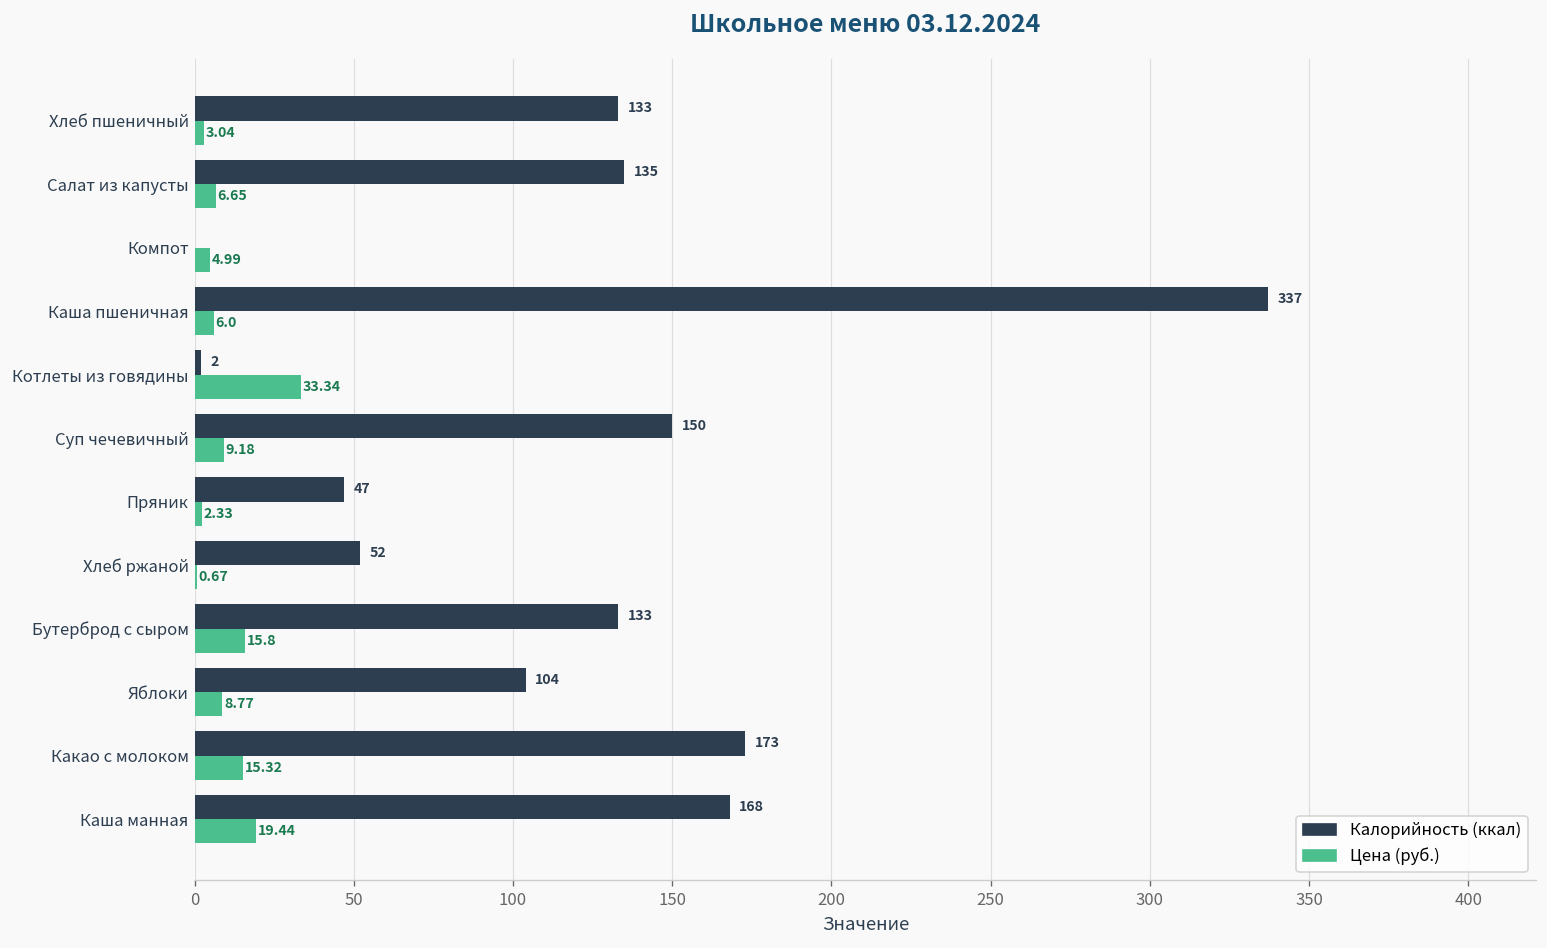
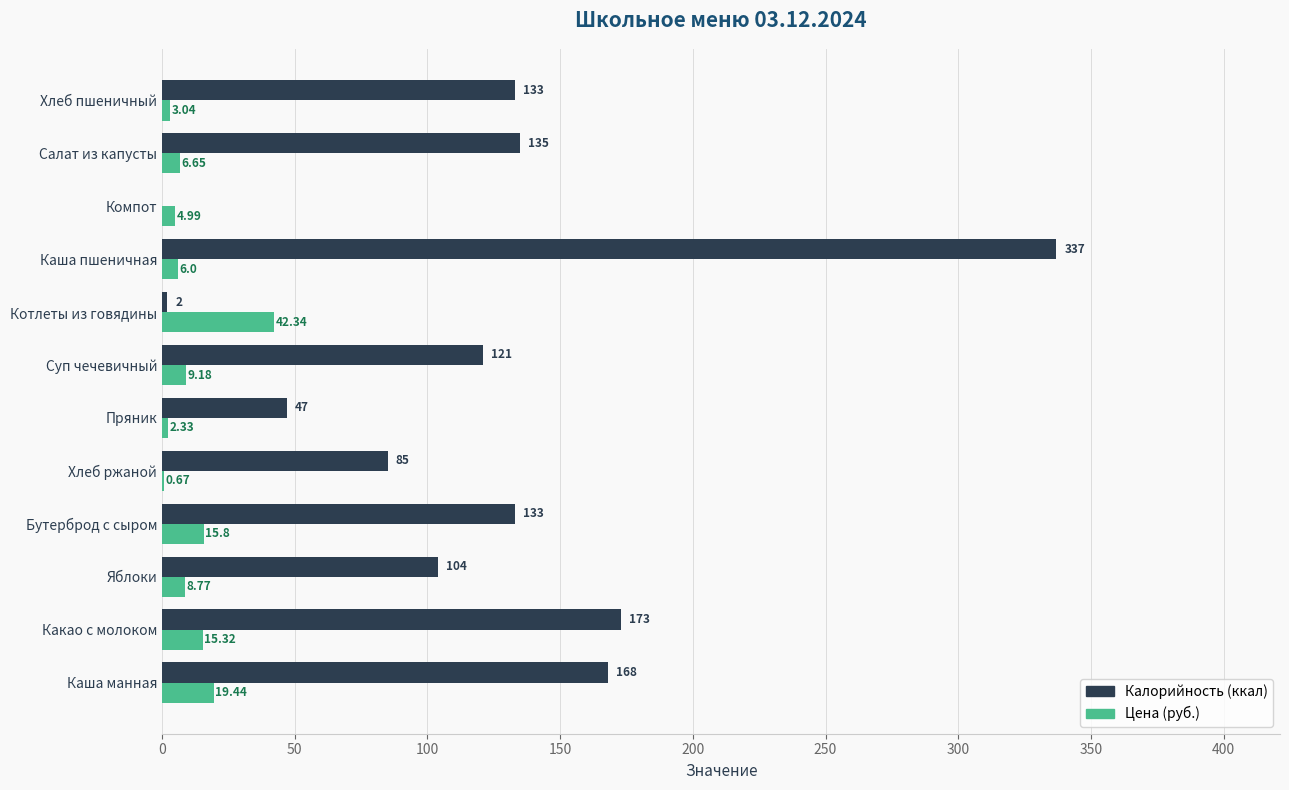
Цена (руб.), Котлеты из говядины: 33.34 -> 42.34
Калорийность (ккал), Суп чечевичный: 150 -> 121
Калорийность (ккал), Хлеб ржаной: 52 -> 85
